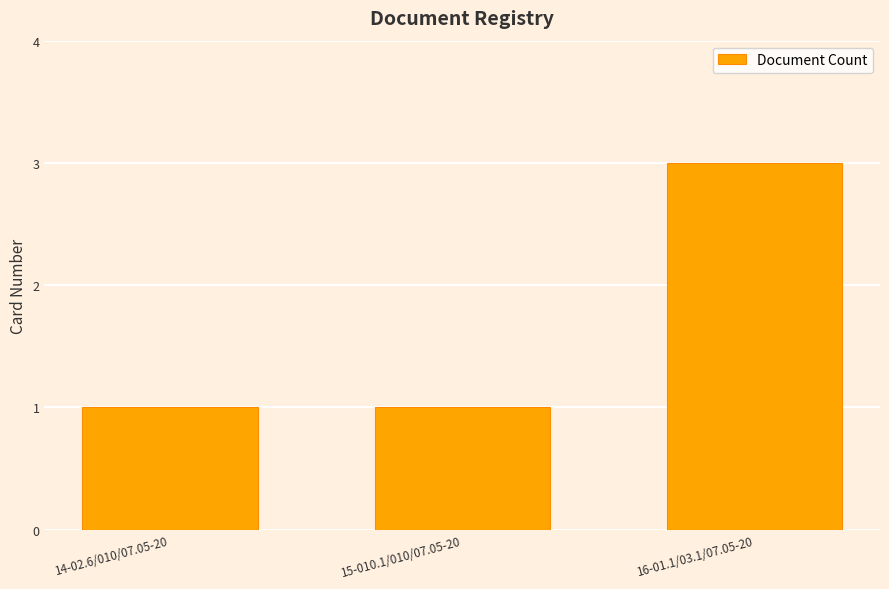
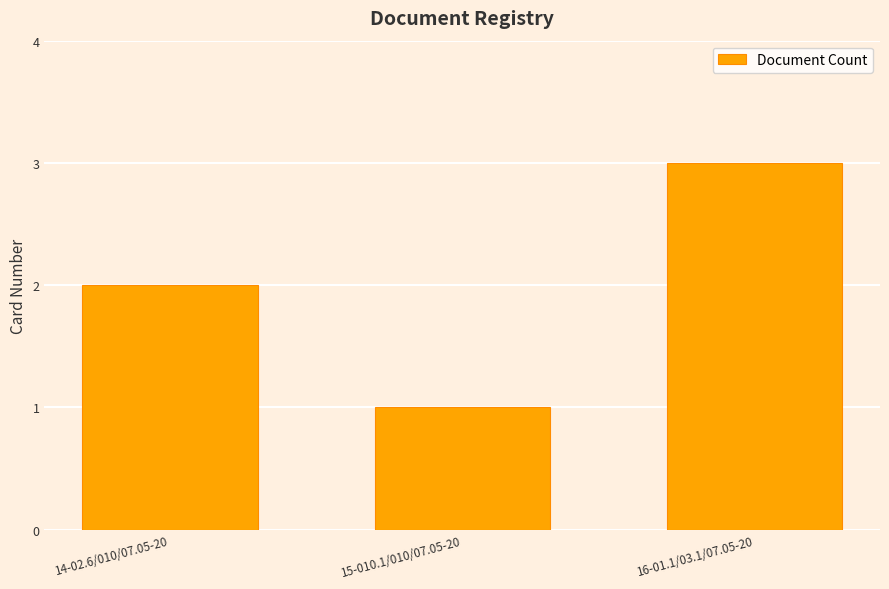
14-02.6/010/07.05-20: 1 -> 2
